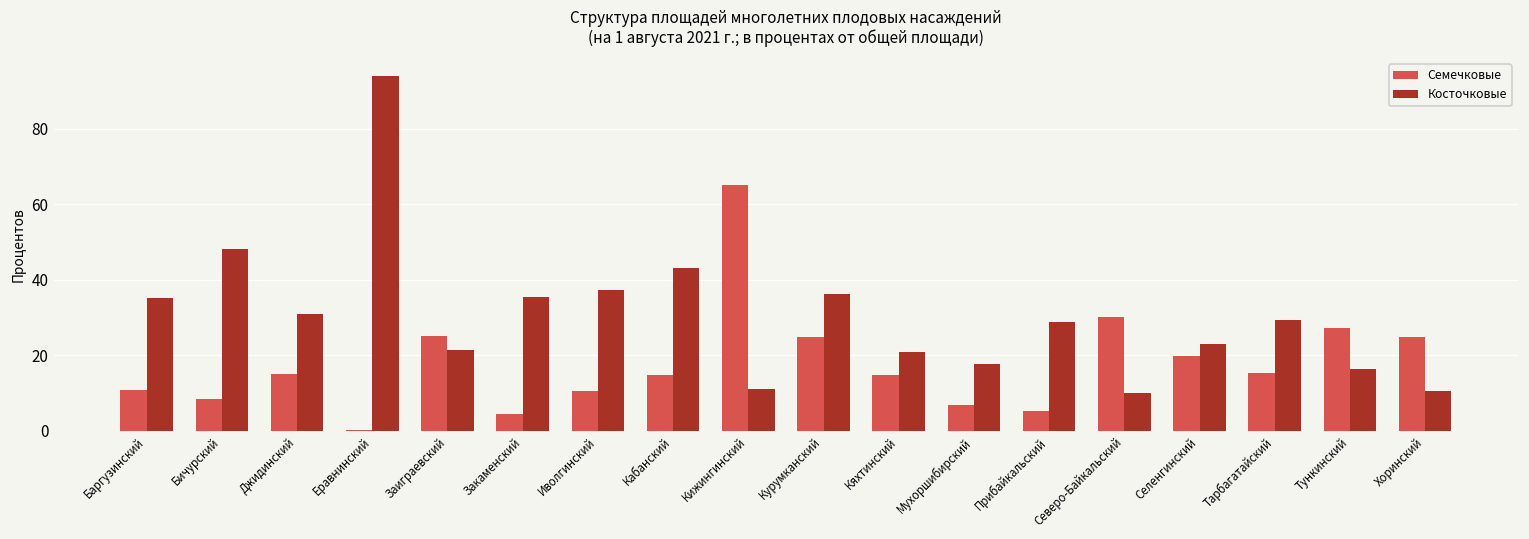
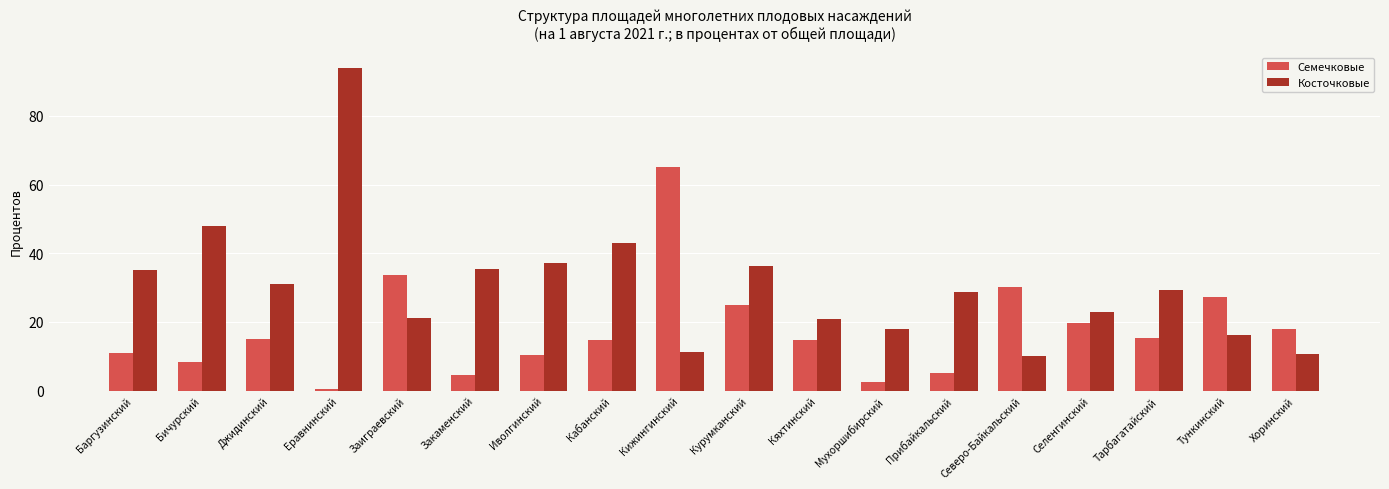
Семечковые, Заиграевский: 25 -> 34
Семечковые, Мухоршибирский: 7 -> 3
Семечковые, Хоринский: 25 -> 18
